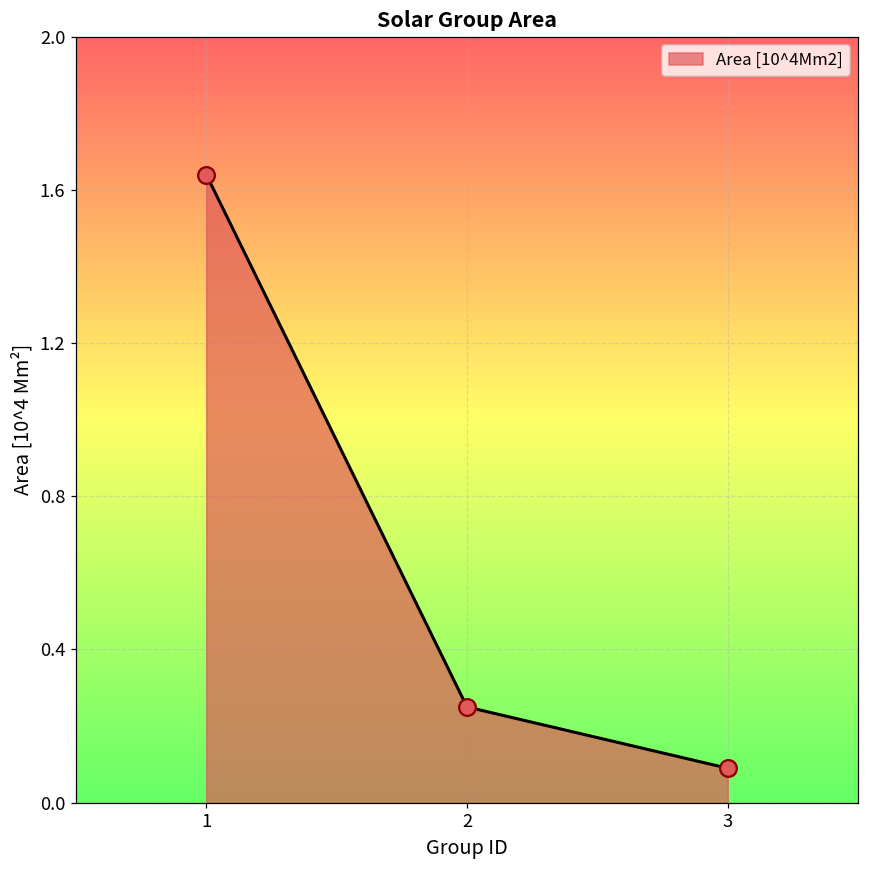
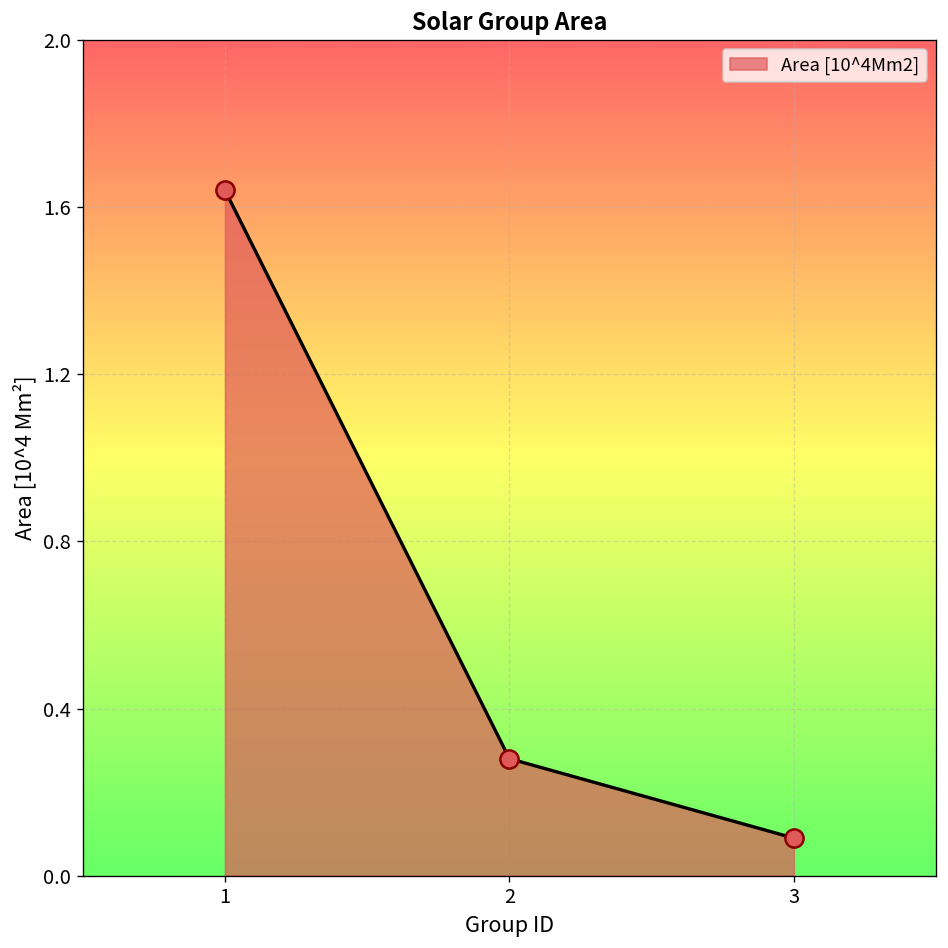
2: 0.25 -> 0.28
